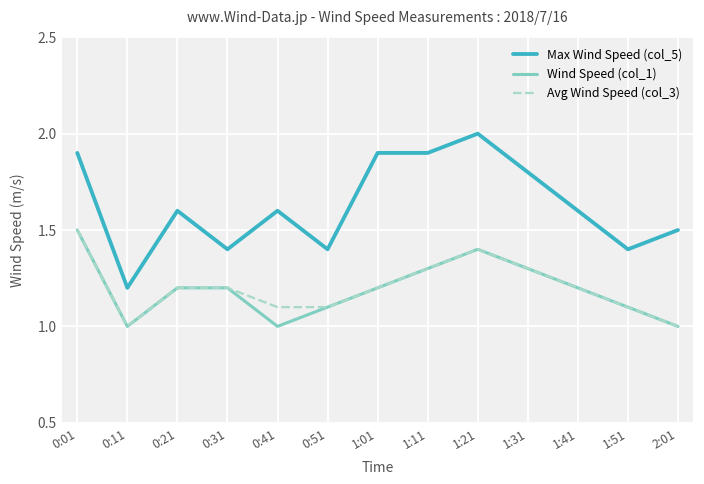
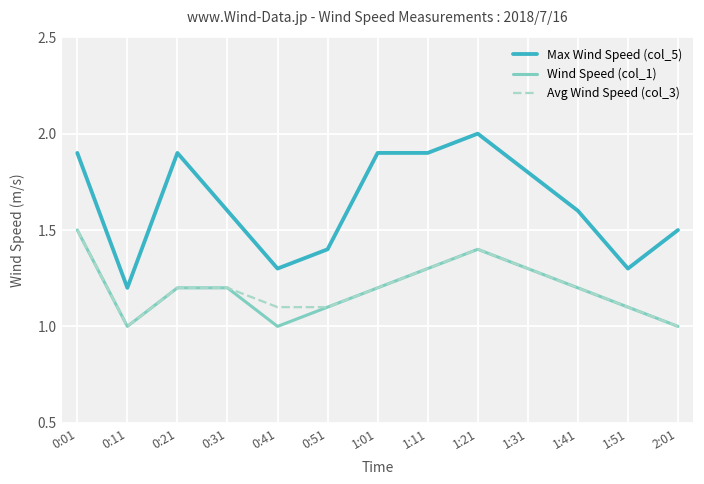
Max Wind Speed (col_5), 0:21: 1.6 -> 1.9
Max Wind Speed (col_5), 0:31: 1.4 -> 1.6
Max Wind Speed (col_5), 0:41: 1.6 -> 1.3
Max Wind Speed (col_5), 1:51: 1.4 -> 1.3
